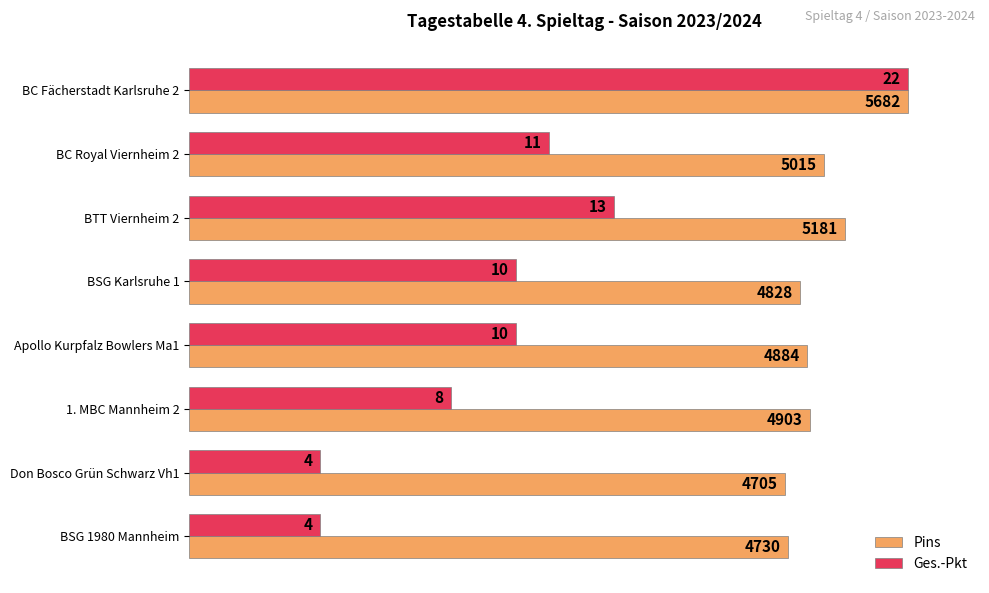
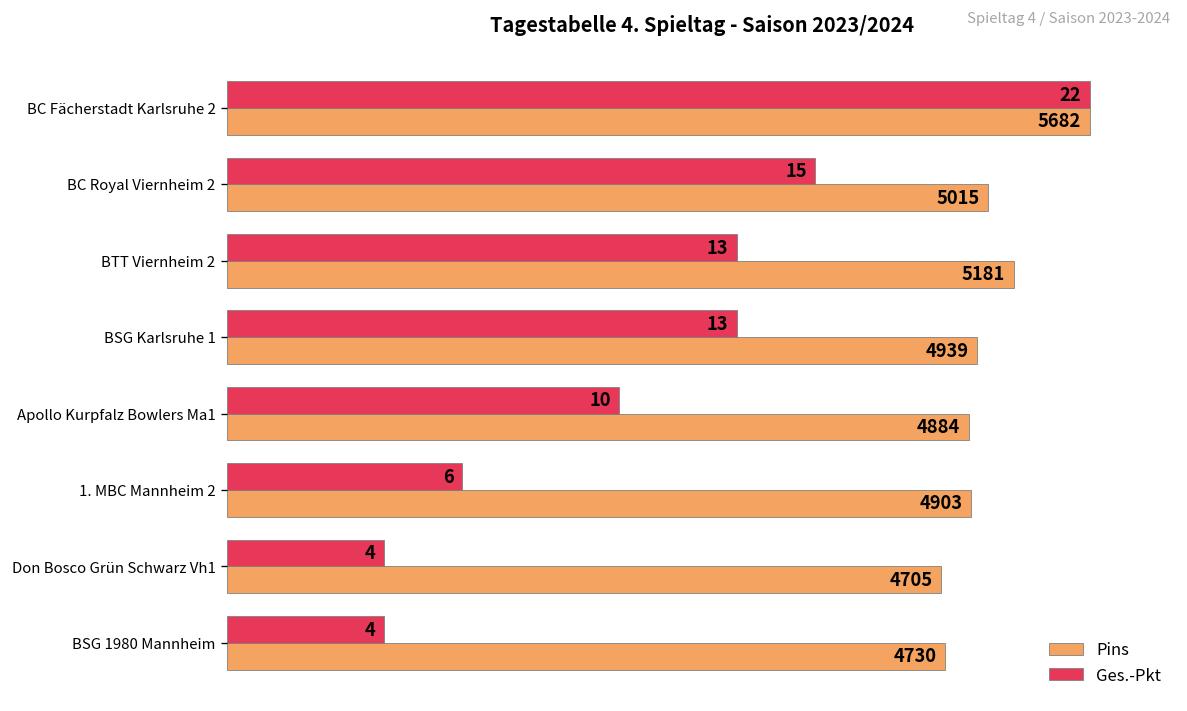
Ges.-Pkt, BC Royal Viernheim 2: 11 -> 15
Ges.-Pkt, BSG Karlsruhe 1: 10 -> 13
Pins, BSG Karlsruhe 1: 4828 -> 4939
Ges.-Pkt, 1. MBC Mannheim 2: 8 -> 6
